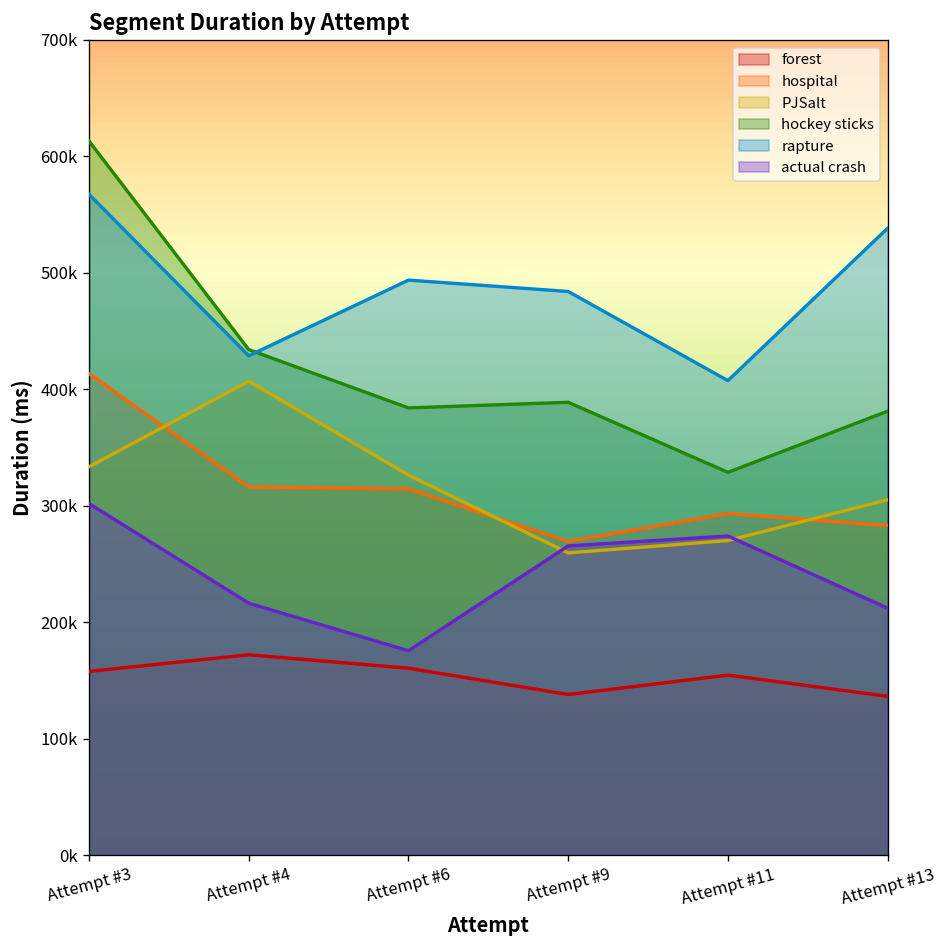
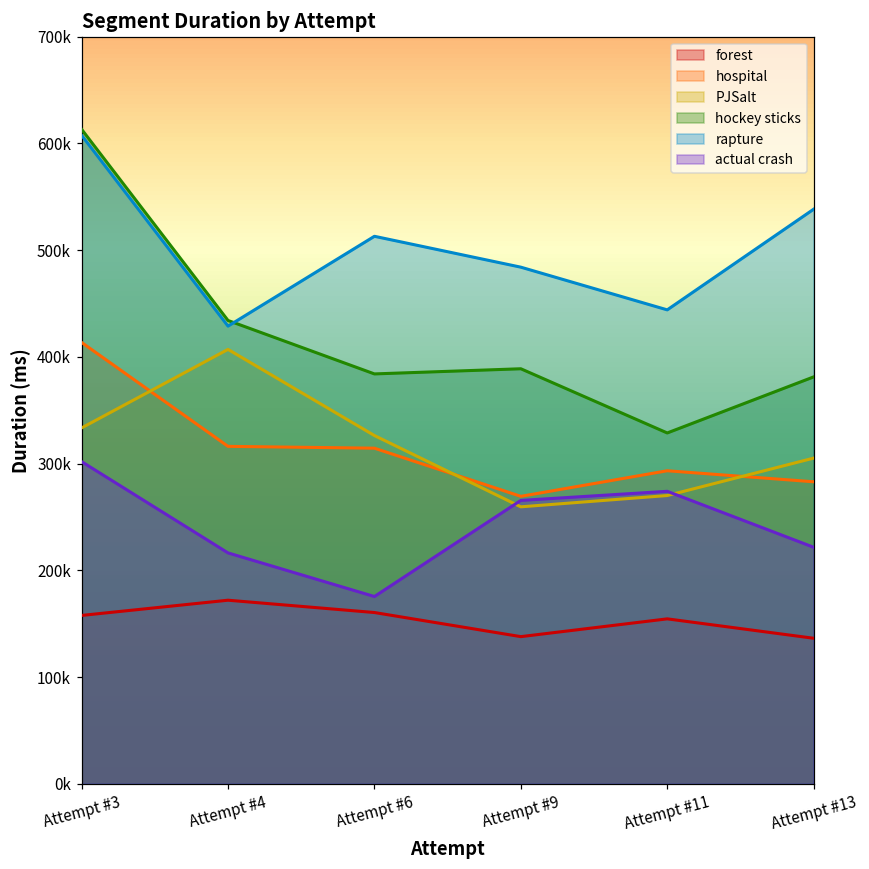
rapture, Attempt #3: 570000 -> 610000
rapture, Attempt #6: 490000 -> 510000
rapture, Attempt #11: 410000 -> 440000
actual crash, Attempt #13: 210000 -> 220000
